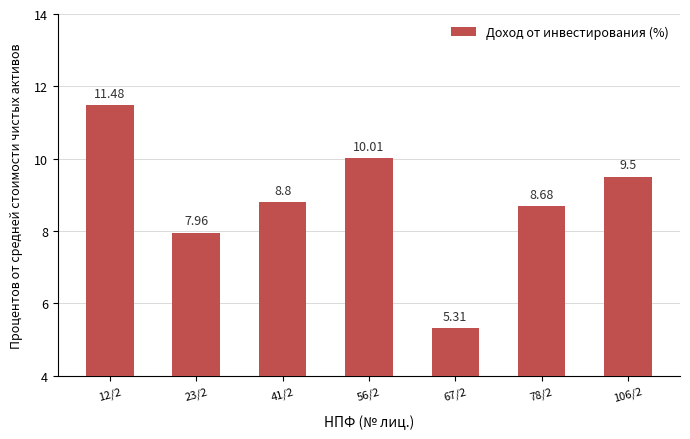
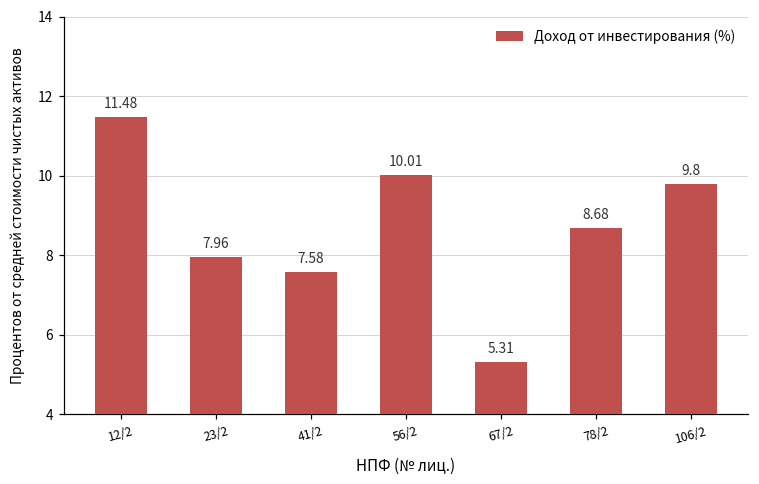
41/2: 8.8 -> 7.58
106/2: 9.5 -> 9.8
